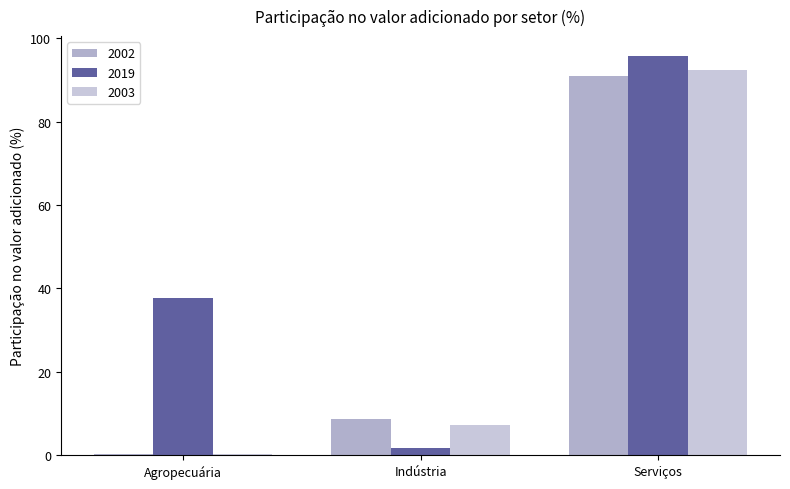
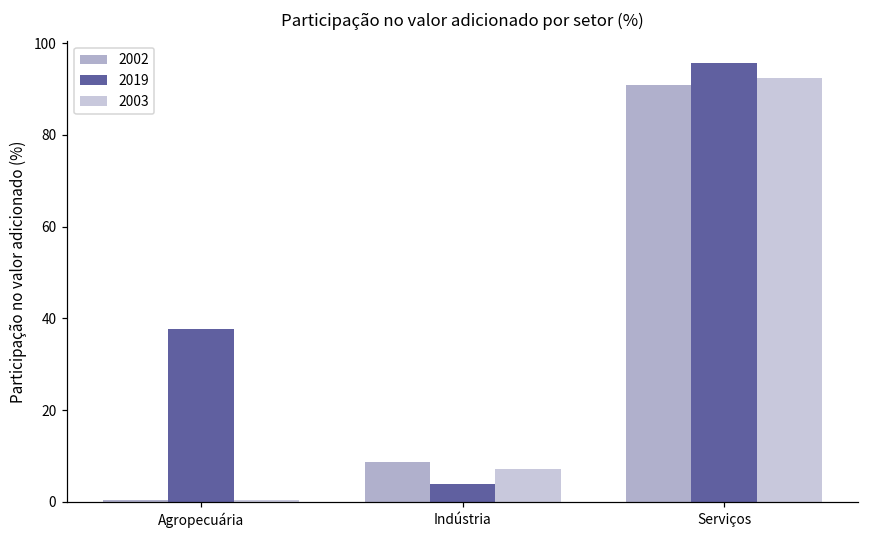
2019, Indústria: 2 -> 4
